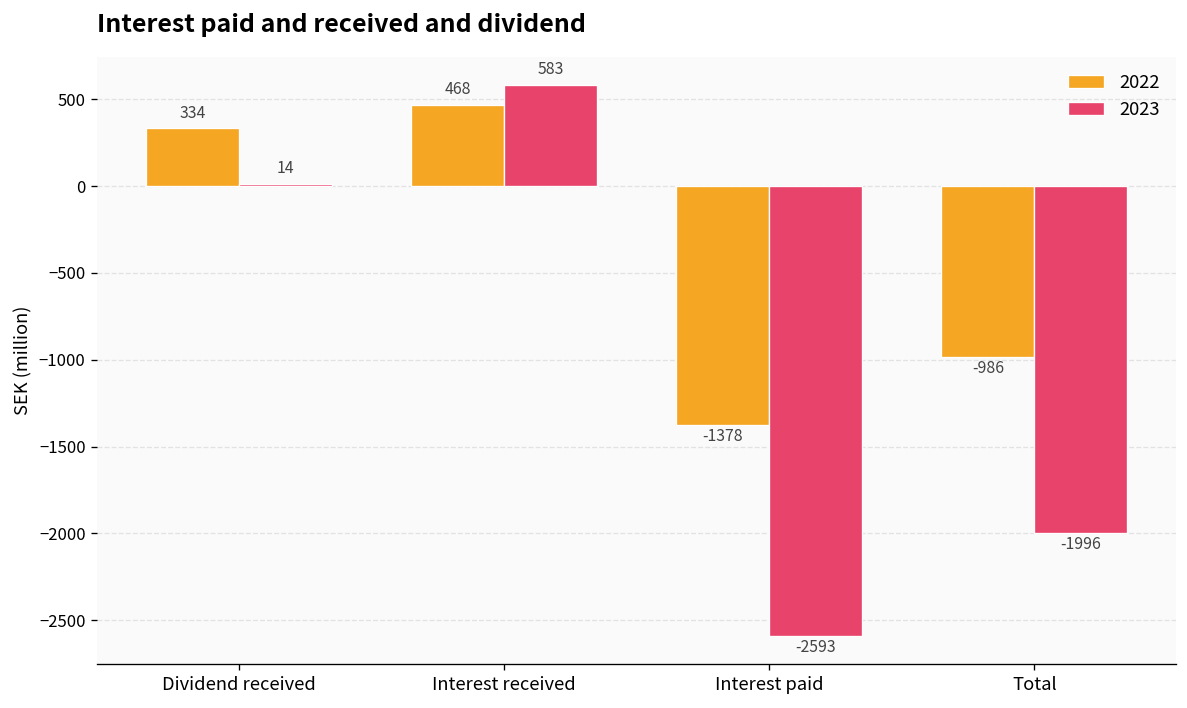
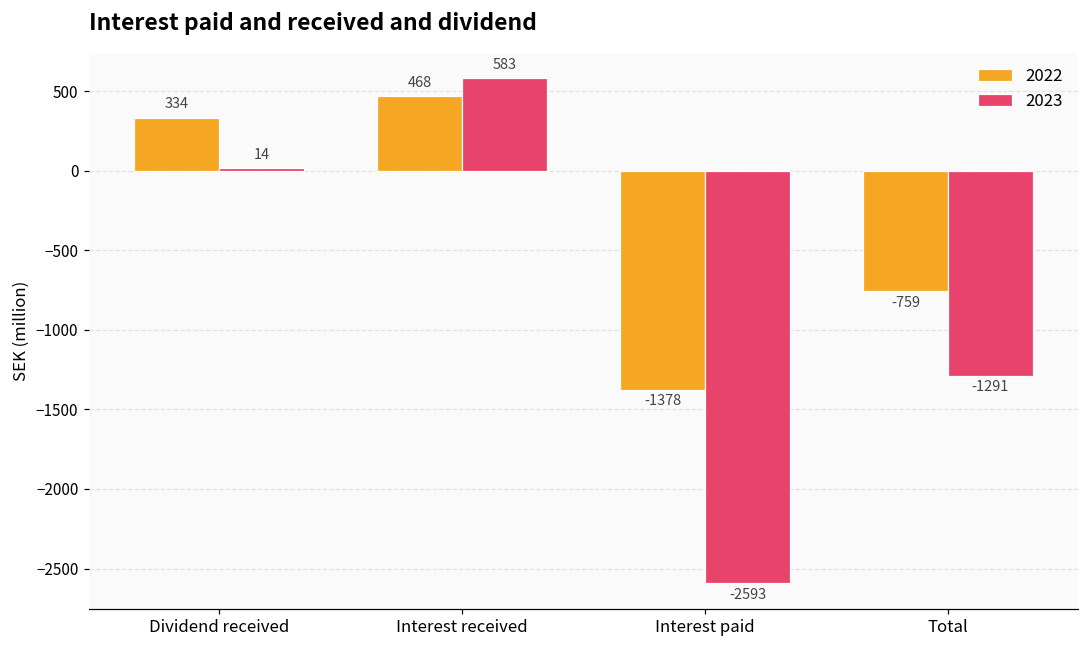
2022, Total: -986 -> -759
2023, Total: -1996 -> -1291
